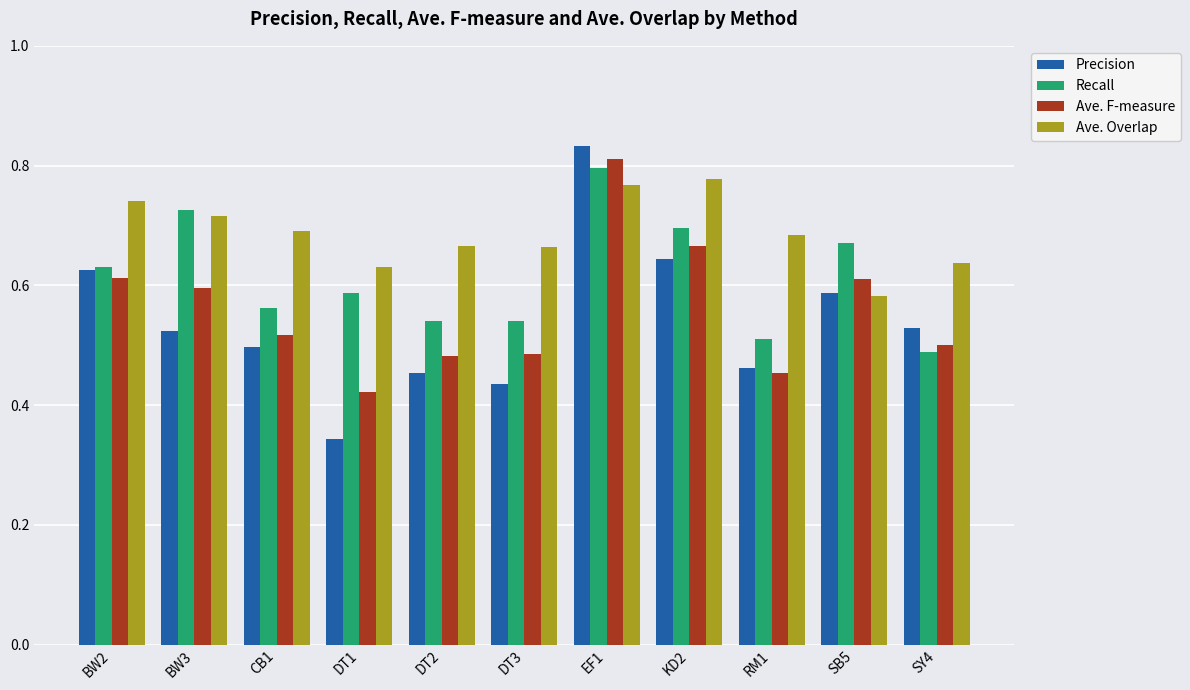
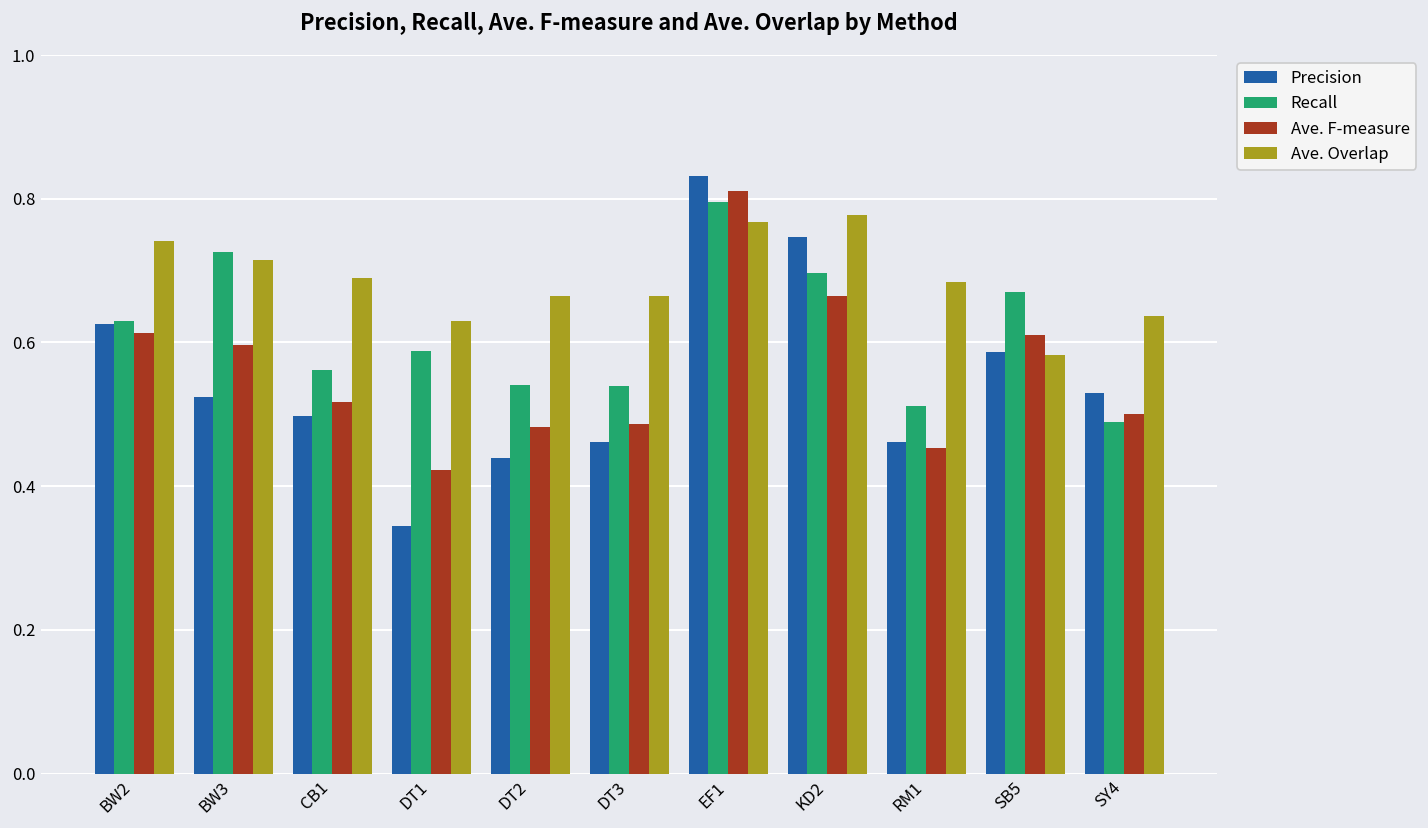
Precision, DT2: 0.45 -> 0.44
Precision, DT3: 0.44 -> 0.46
Precision, KD2: 0.64 -> 0.75
